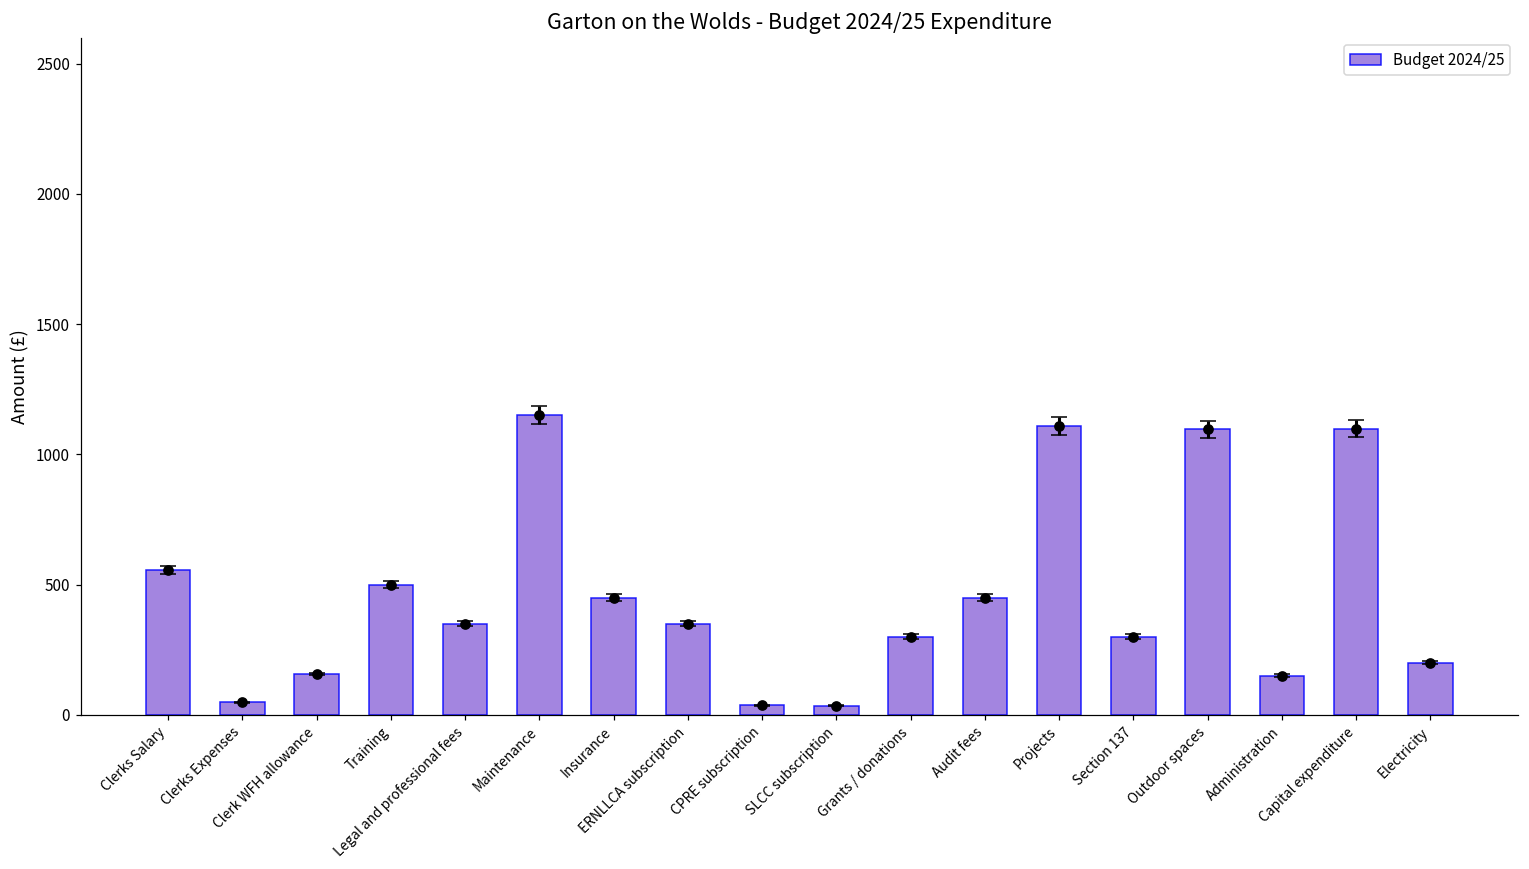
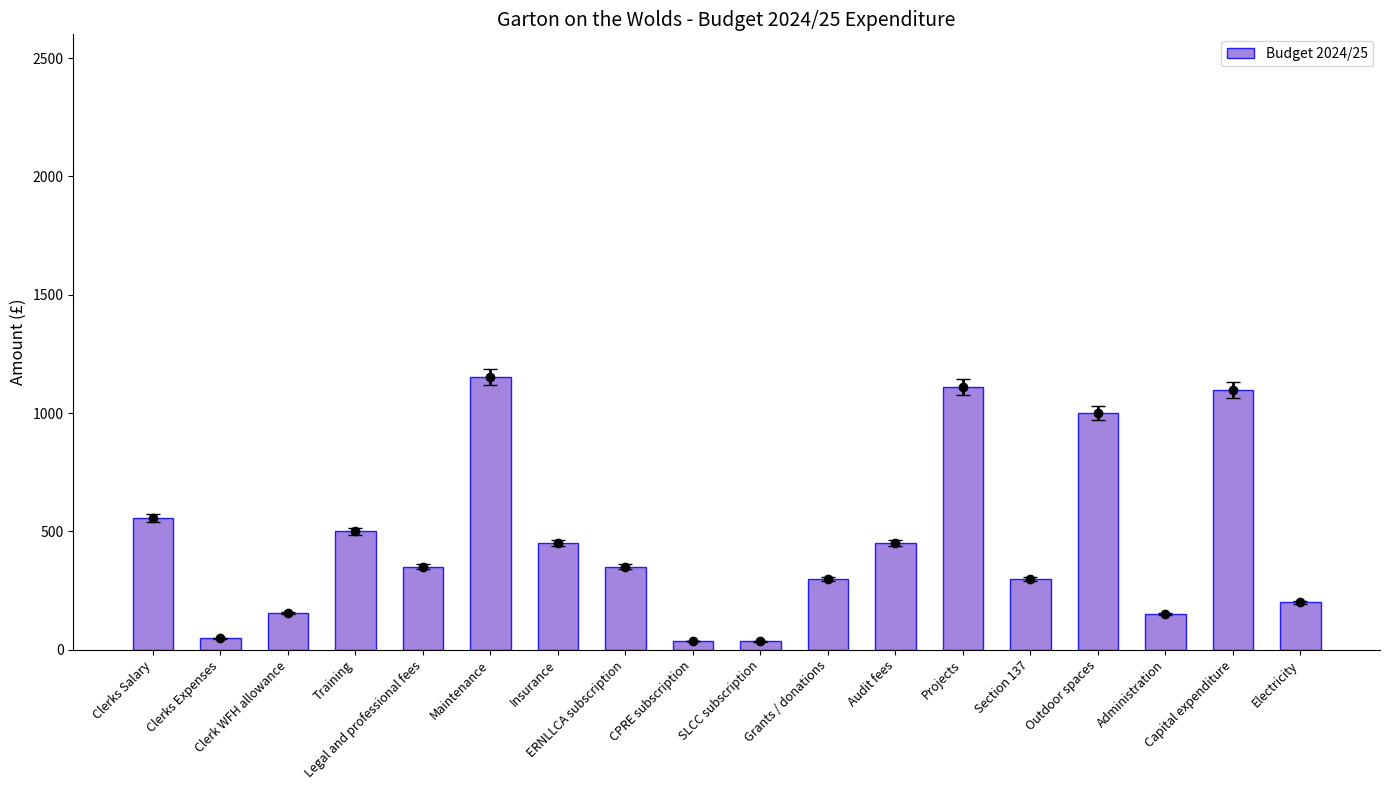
Budget 2024/25, Outdoor spaces: 1100 -> 1000
